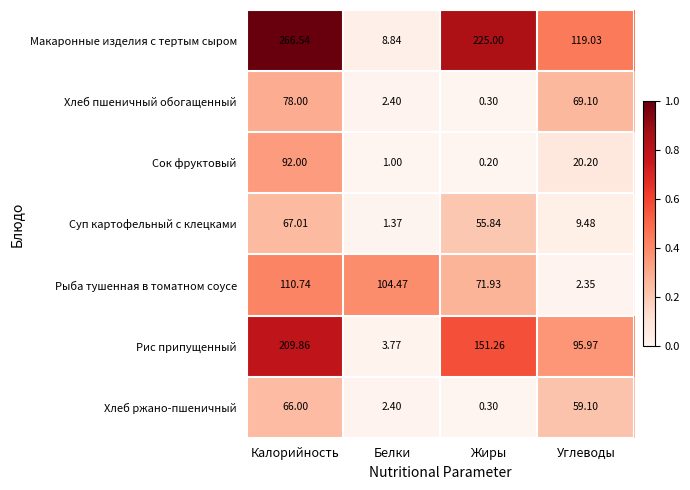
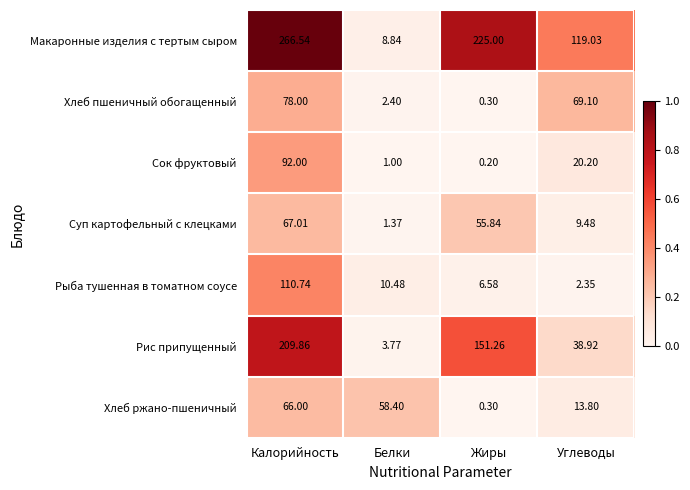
Рыба тушенная в томатном соусе, Белки: 104.47 -> 10.48
Рыба тушенная в томатном соусе, Жиры: 71.93 -> 6.58
Рис припущенный, Углеводы: 95.97 -> 38.92
Хлеб ржано-пшеничный, Белки: 2.40 -> 58.40
Хлеб ржано-пшеничный, Углеводы: 59.10 -> 13.80
